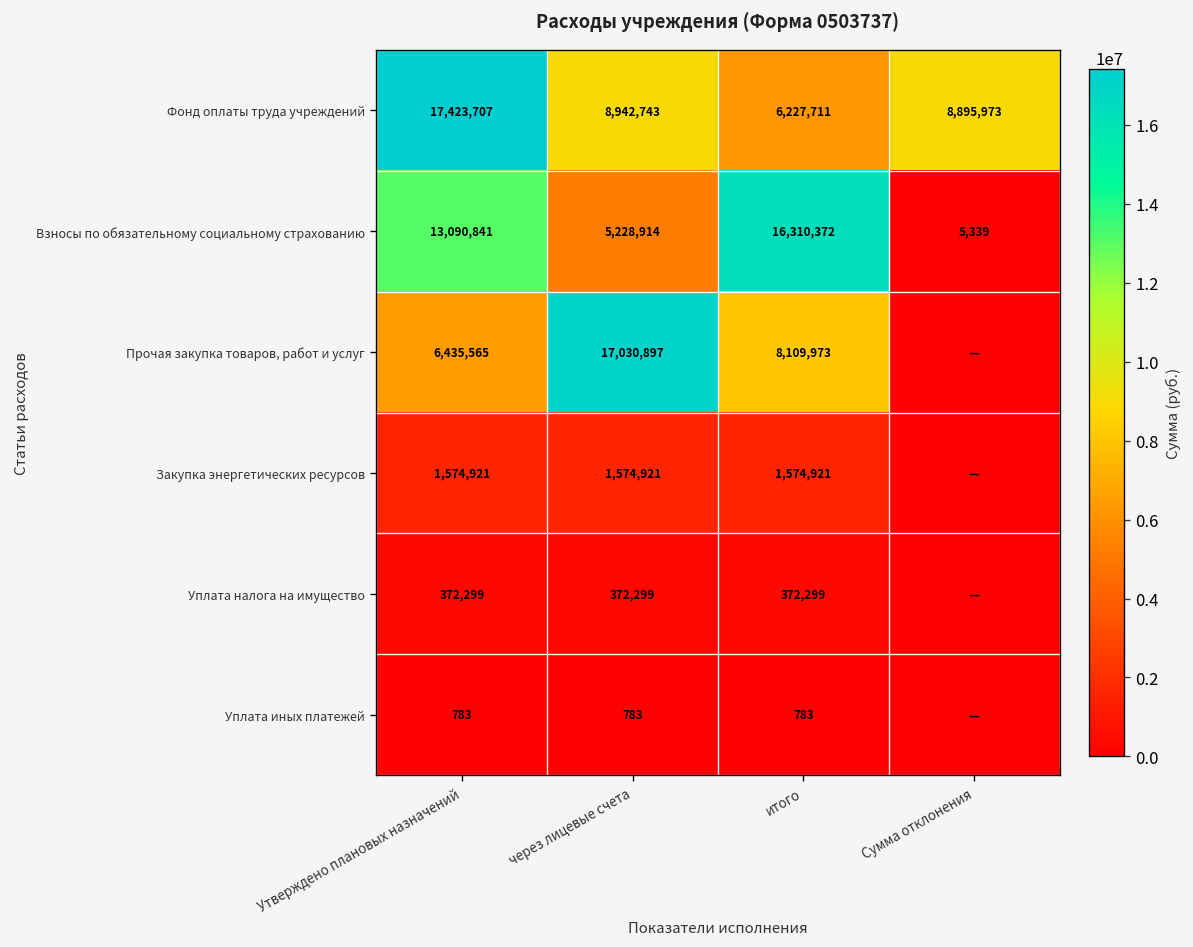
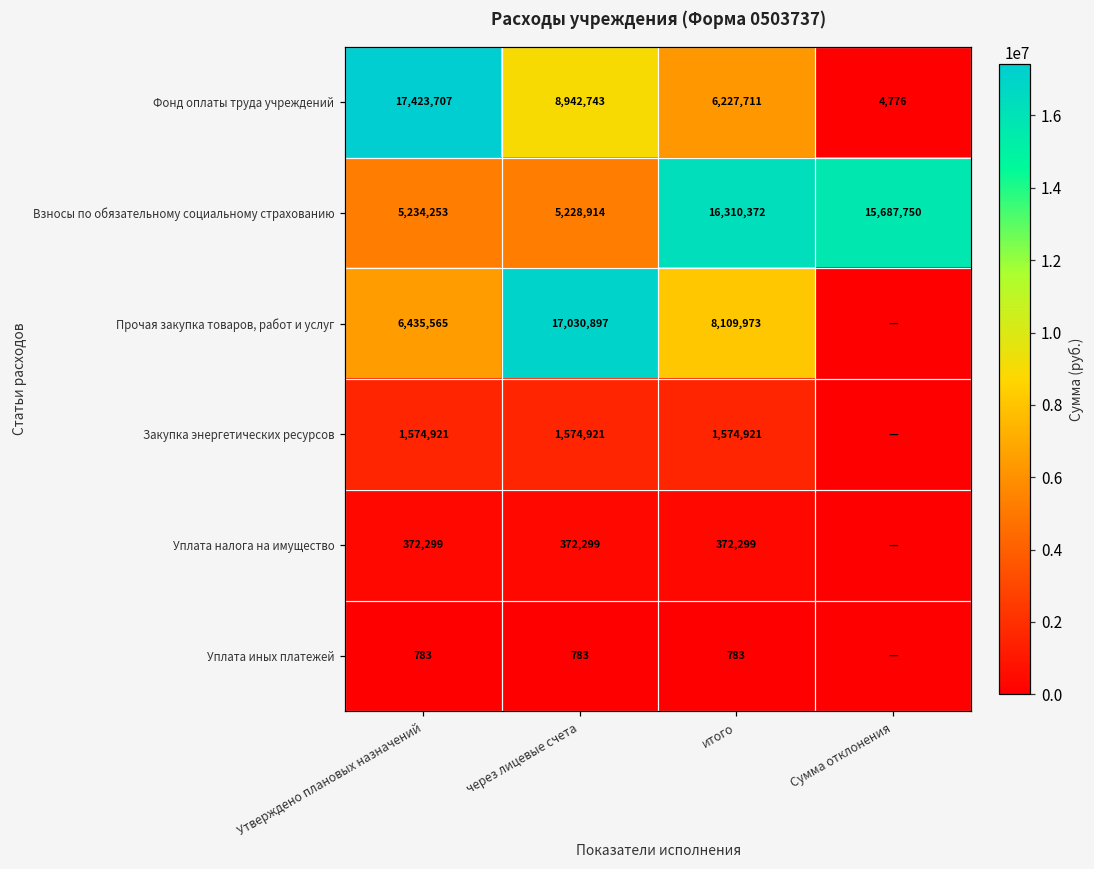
Фонд оплаты труда учреждений, Сумма отклонения: 8,895,973 -> 4,776
Взносы по обязательному социальному страхованию, Утверждено плановых назначений: 13,090,841 -> 5,234,253
Взносы по обязательному социальному страхованию, Сумма отклонения: 5,339 -> 15,687,750
